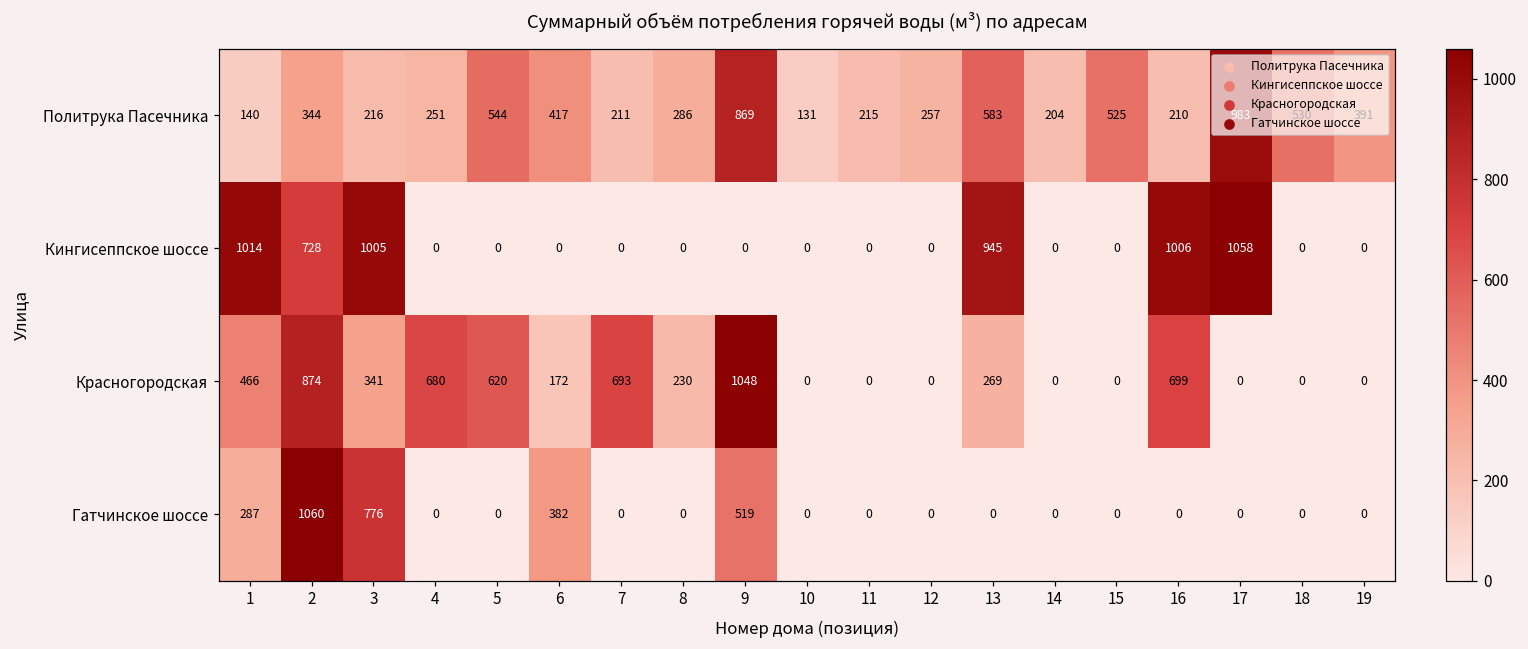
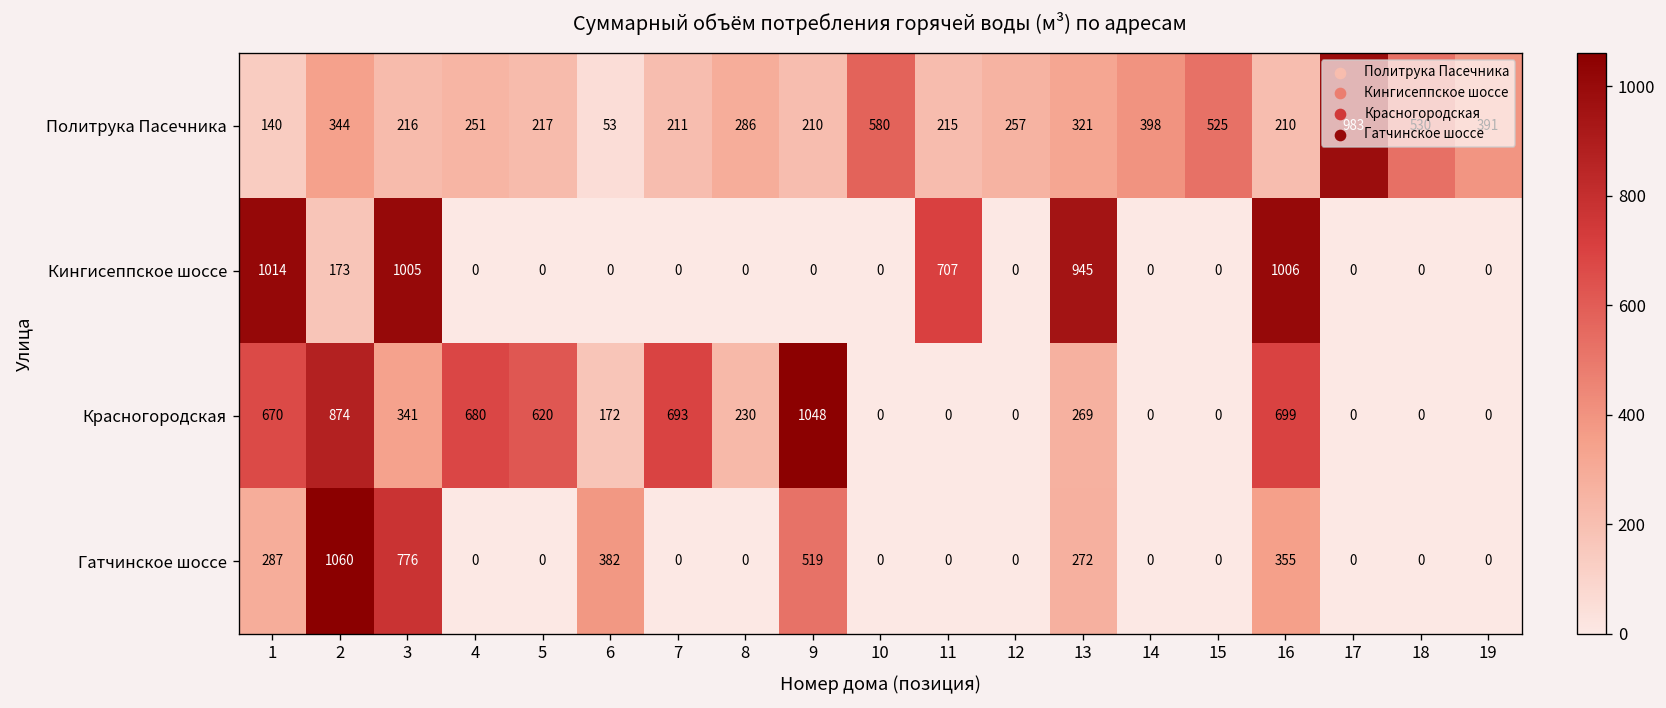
Политрука Пасечника, 5: 544 -> 217
Политрука Пасечника, 6: 417 -> 53
Политрука Пасечника, 9: 869 -> 210
Политрука Пасечника, 10: 131 -> 580
Политрука Пасечника, 13: 583 -> 321
Политрука Пасечника, 14: 204 -> 398
Кингисеппское шоссе, 2: 728 -> 173
Кингисеппское шоссе, 11: 0 -> 707
Кингисеппское шоссе, 17: 1058 -> 0
Красногородская, 1: 466 -> 670
Гатчинское шоссе, 13: 0 -> 272
Гатчинское шоссе, 16: 0 -> 355
